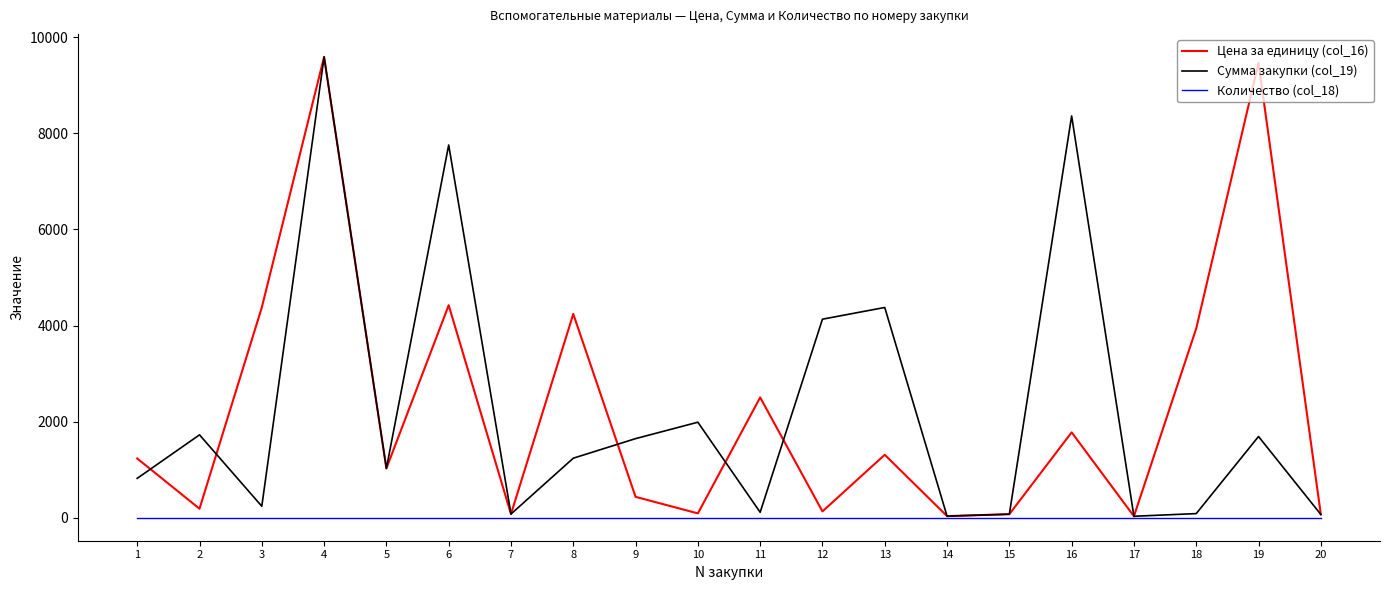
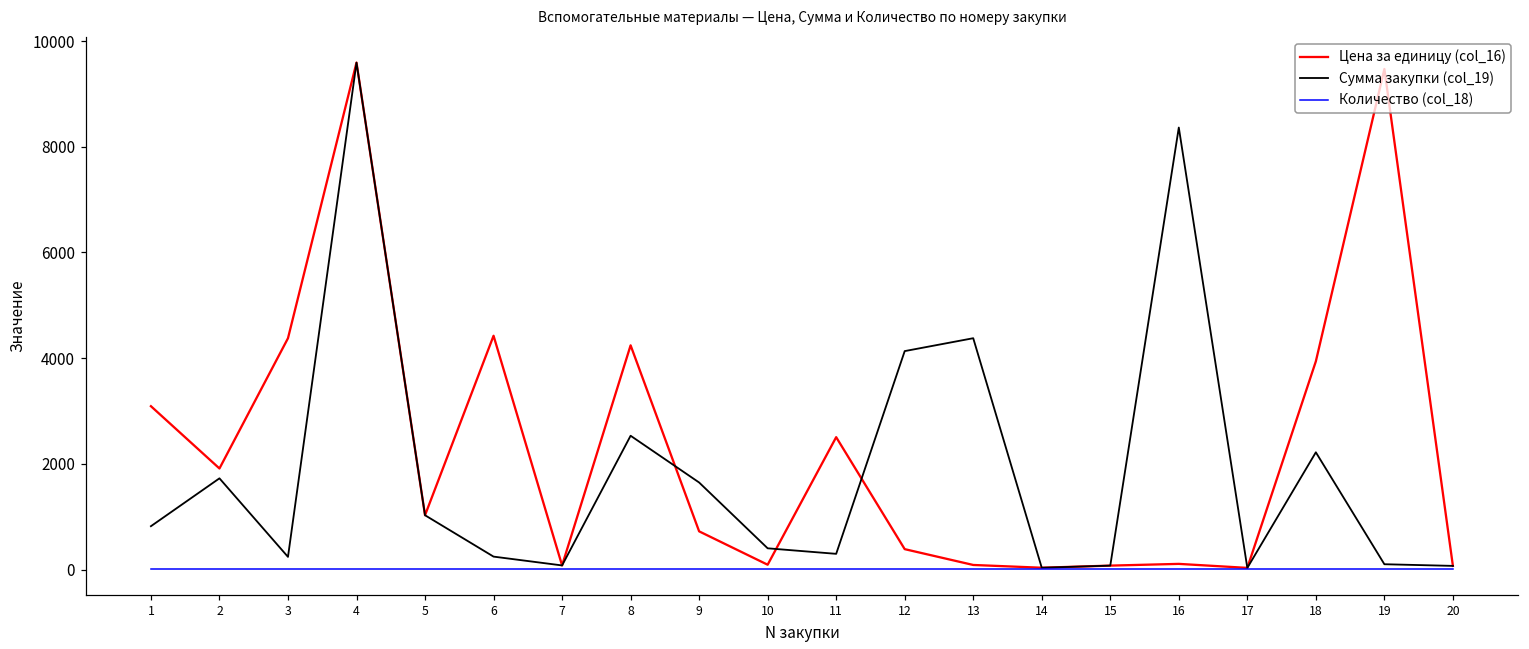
Цена за единицу (col_16), 1: 1200 -> 3100
Цена за единицу (col_16), 2: 200 -> 1900
Сумма закупки (col_19), 6: 7800 -> 200
Сумма закупки (col_19), 8: 1200 -> 2500
Цена за единицу (col_16), 9: 400 -> 700
Сумма закупки (col_19), 10: 2000 -> 400
Сумма закупки (col_19), 11: 100 -> 300
Цена за единицу (col_16), 12: 100 -> 400
Цена за единицу (col_16), 13: 1300 -> 100
Цена за единицу (col_16), 16: 1800 -> 100
Сумма закупки (col_19), 18: 100 -> 2200
Сумма закупки (col_19), 19: 1700 -> 100
